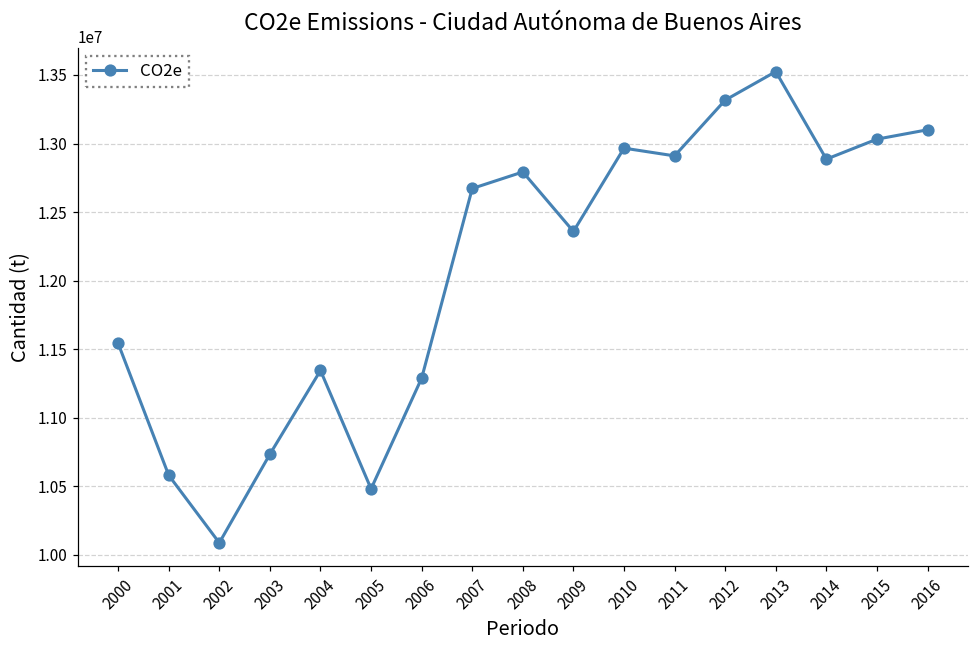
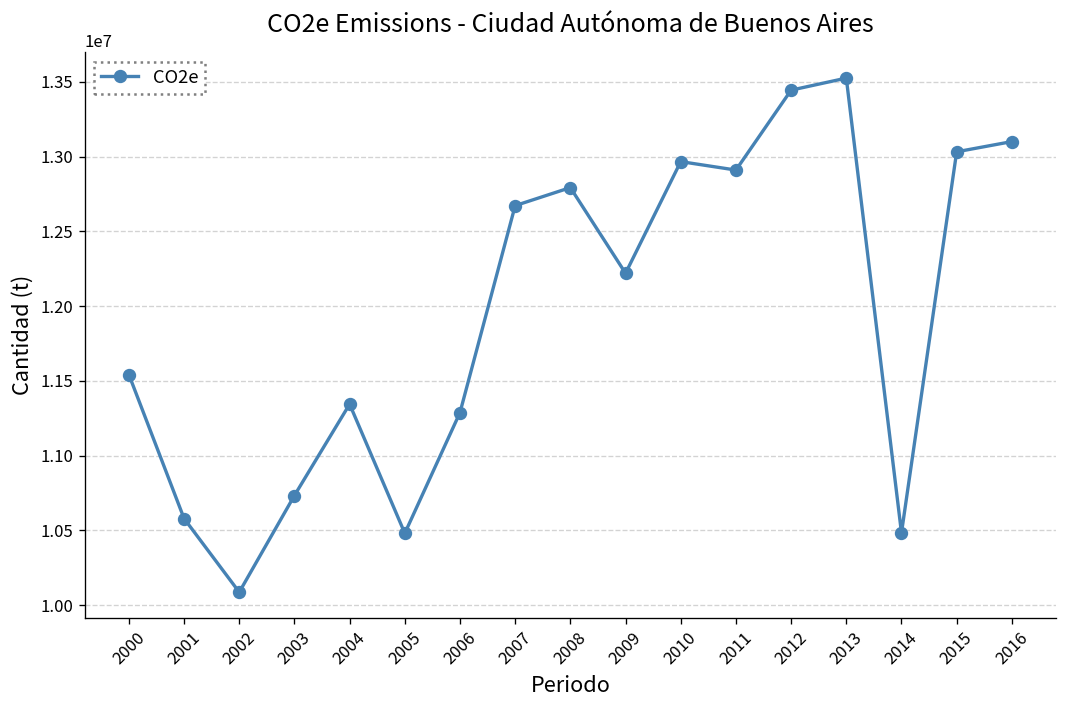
2009: 12360000 -> 12220000
2012: 13320000 -> 13440000
2014: 12890000 -> 10480000
